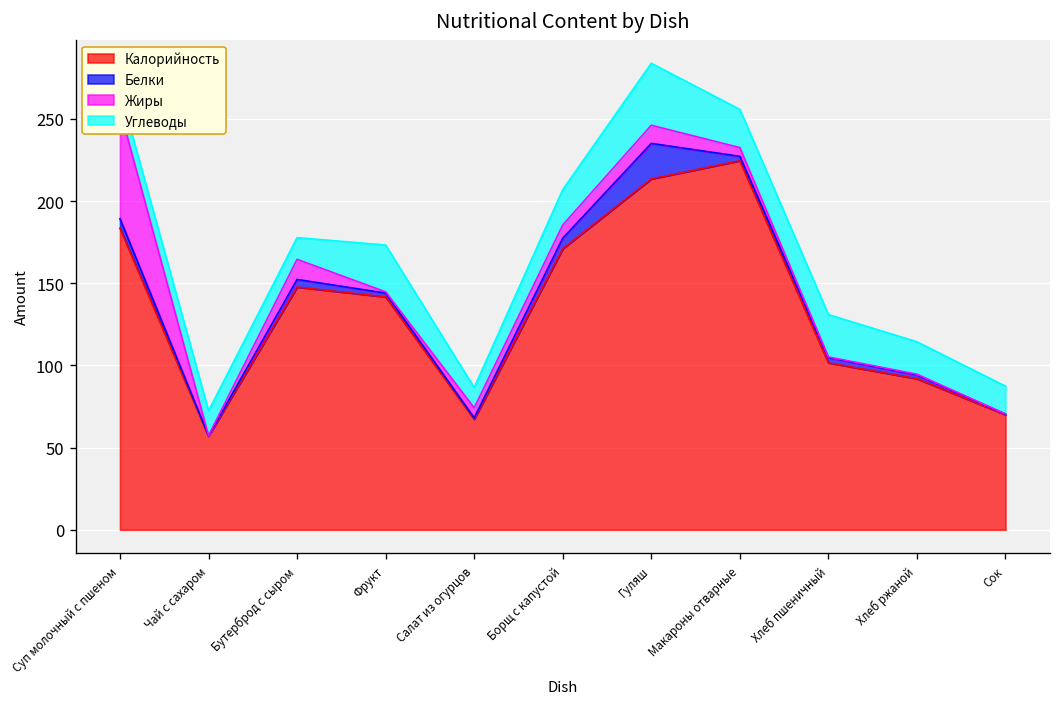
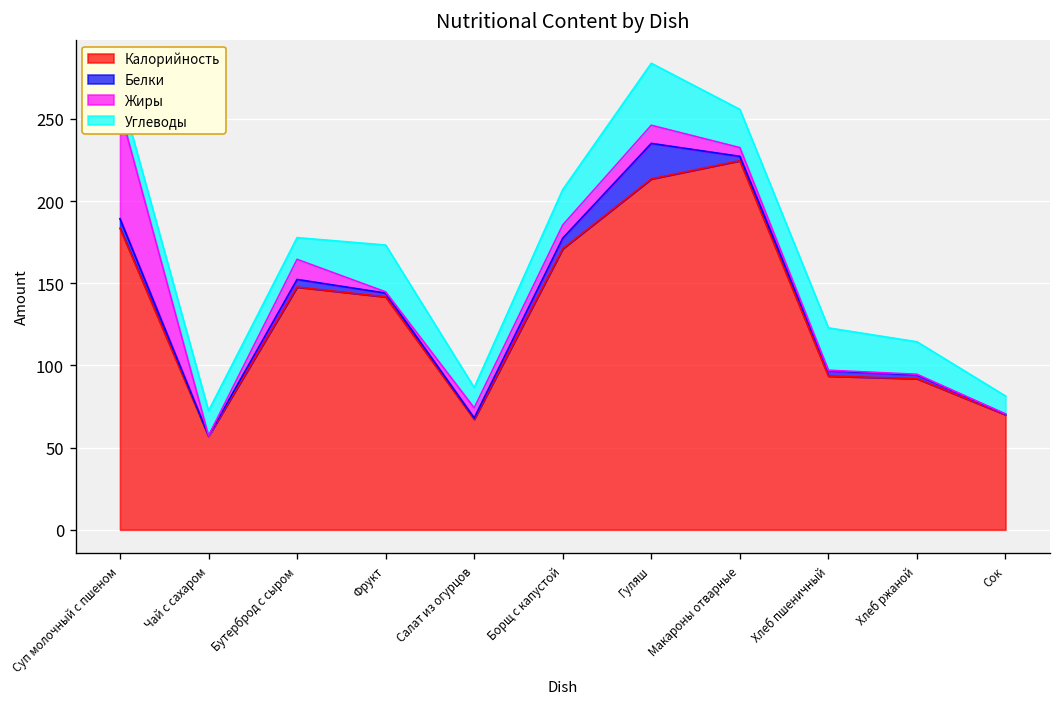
Калорийность, Хлеб пшеничный: 102 -> 94
Углеводы, Сок: 17 -> 11
